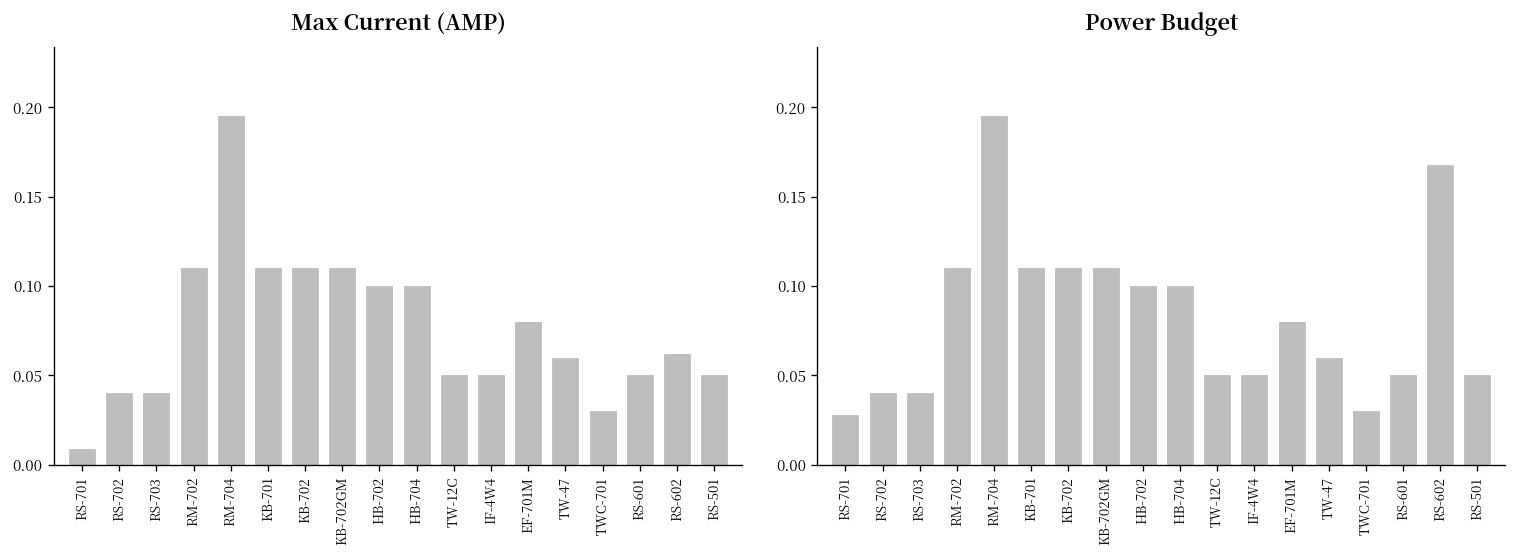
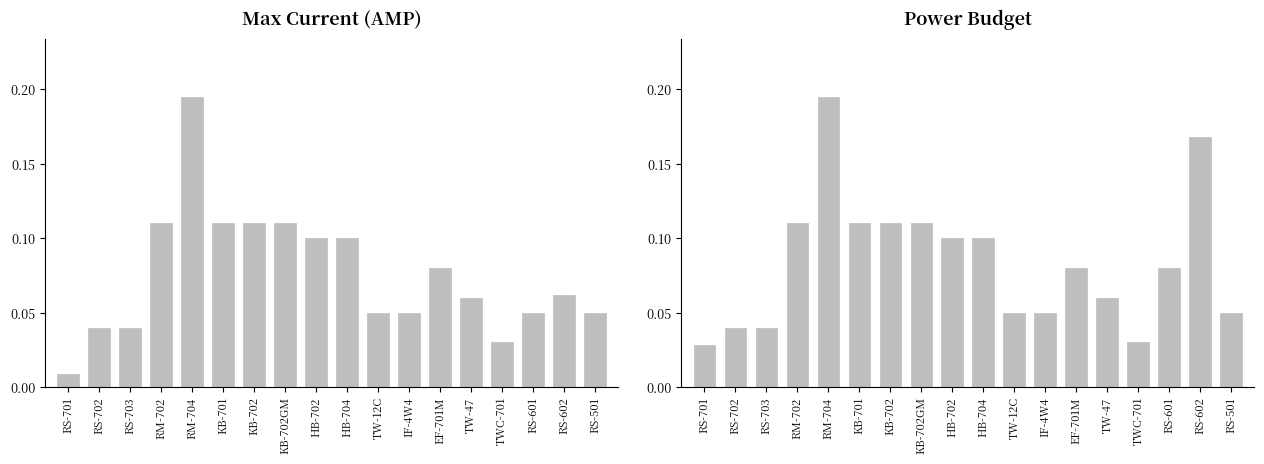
Power Budget, RS-601: 0.05 -> 0.08
